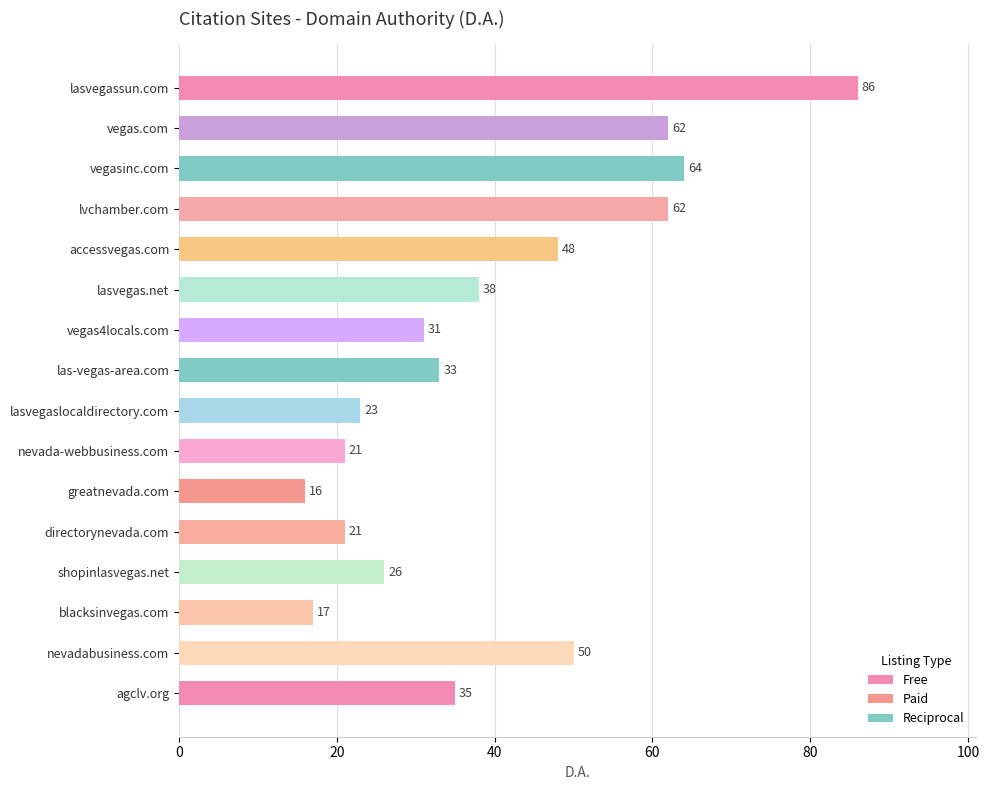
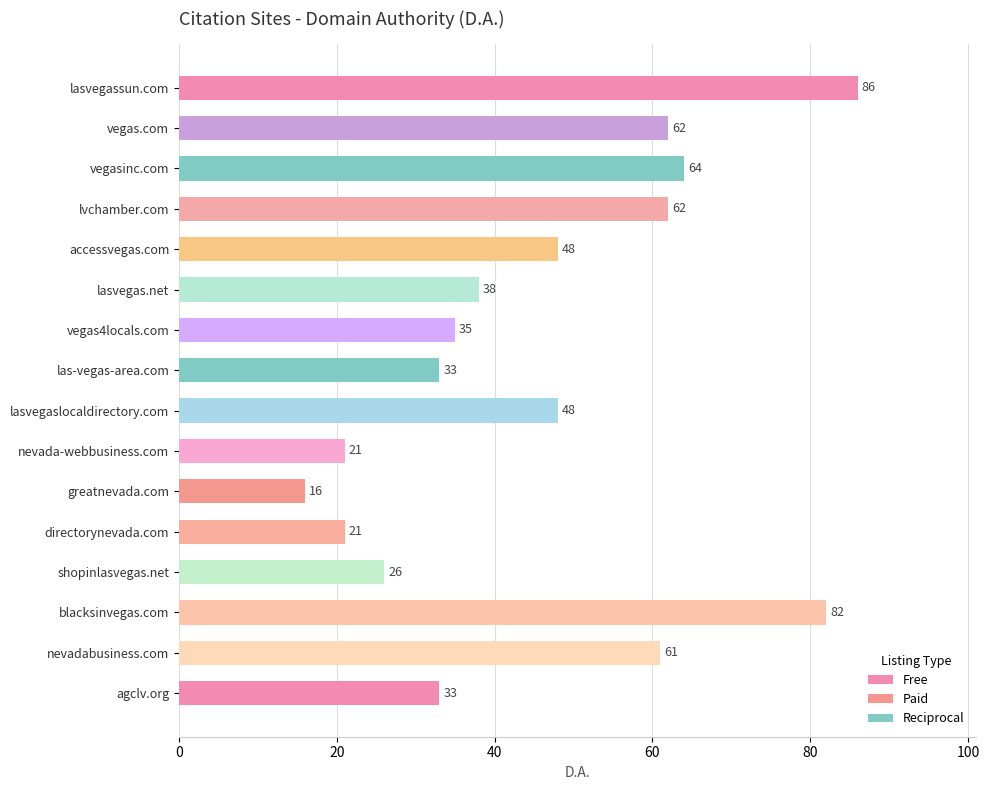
vegas4locals.com: 31 -> 35
lasvegaslocaldirectory.com: 23 -> 48
blacksinvegas.com: 17 -> 82
nevadabusiness.com: 50 -> 61
agclv.org: 35 -> 33
